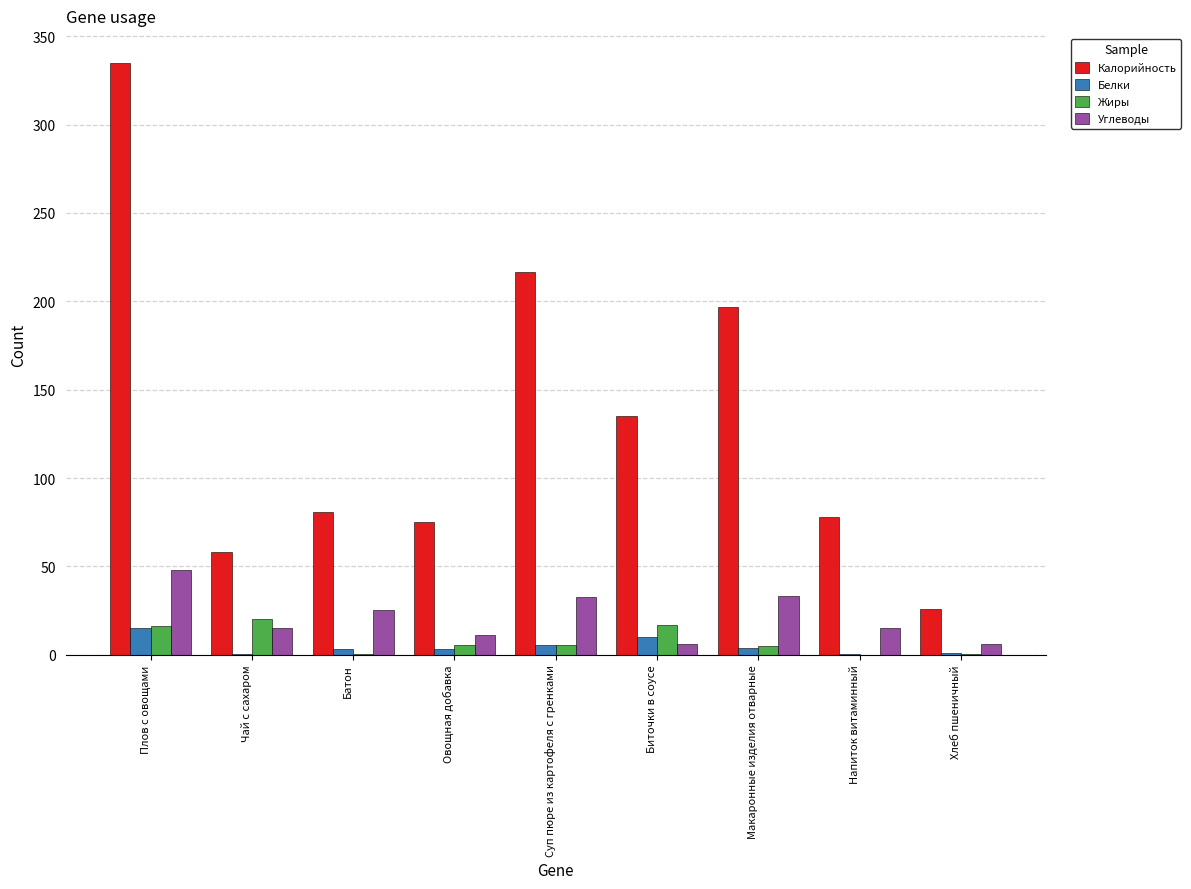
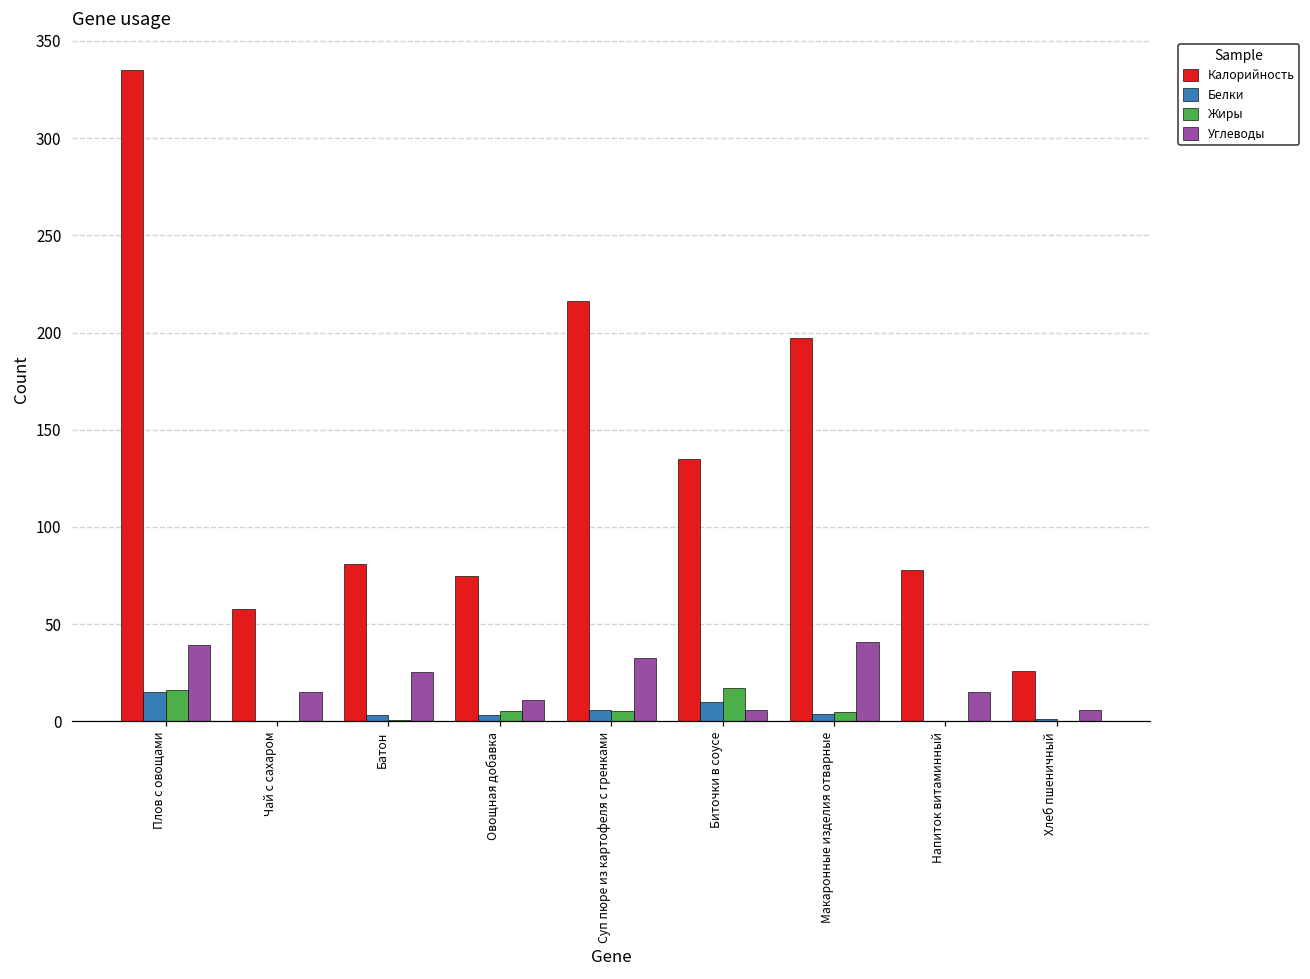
Углеводы, Плов с овощами: 48 -> 39
Жиры, Чай с сахаром: 20 -> 0
Углеводы, Макаронные изделия отварные: 33 -> 41
